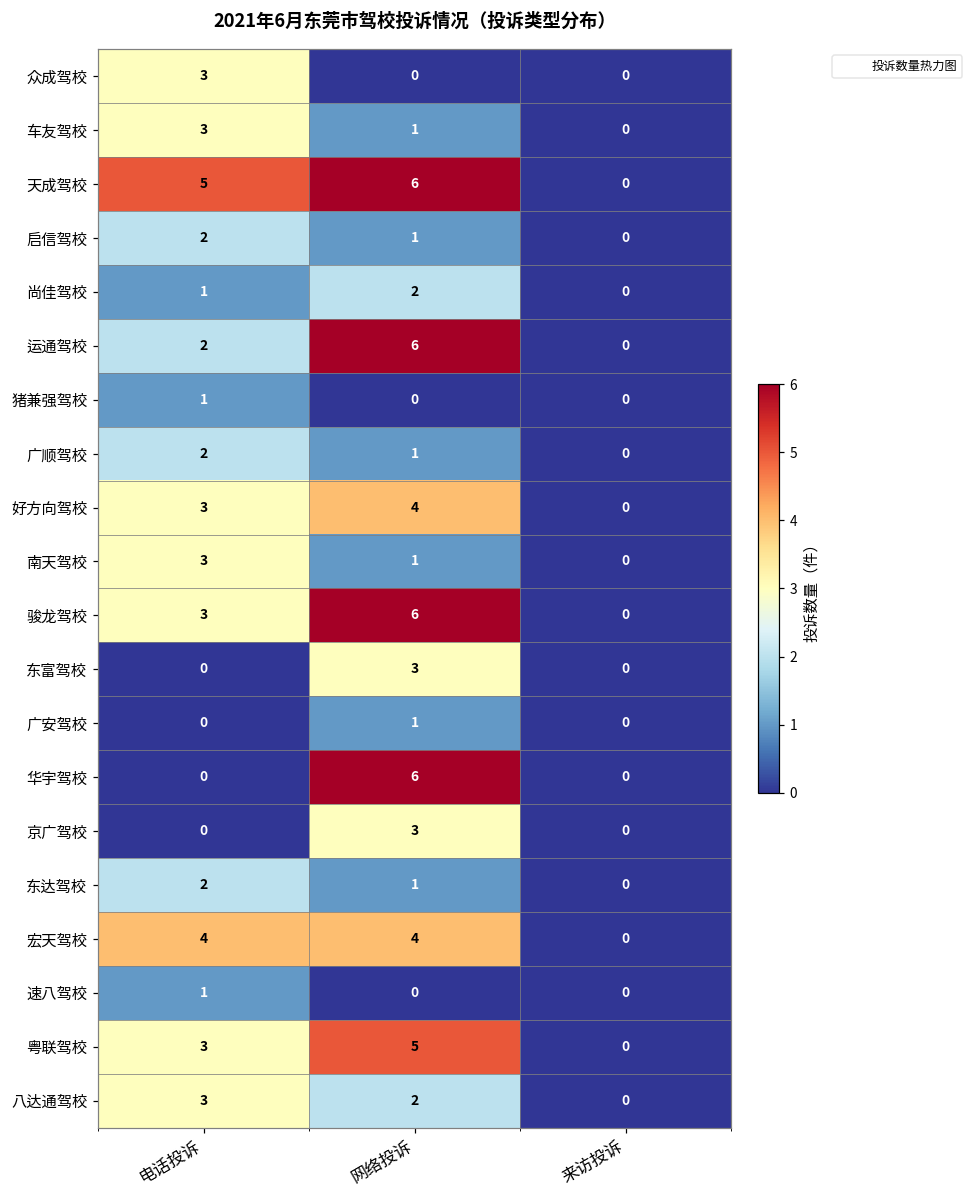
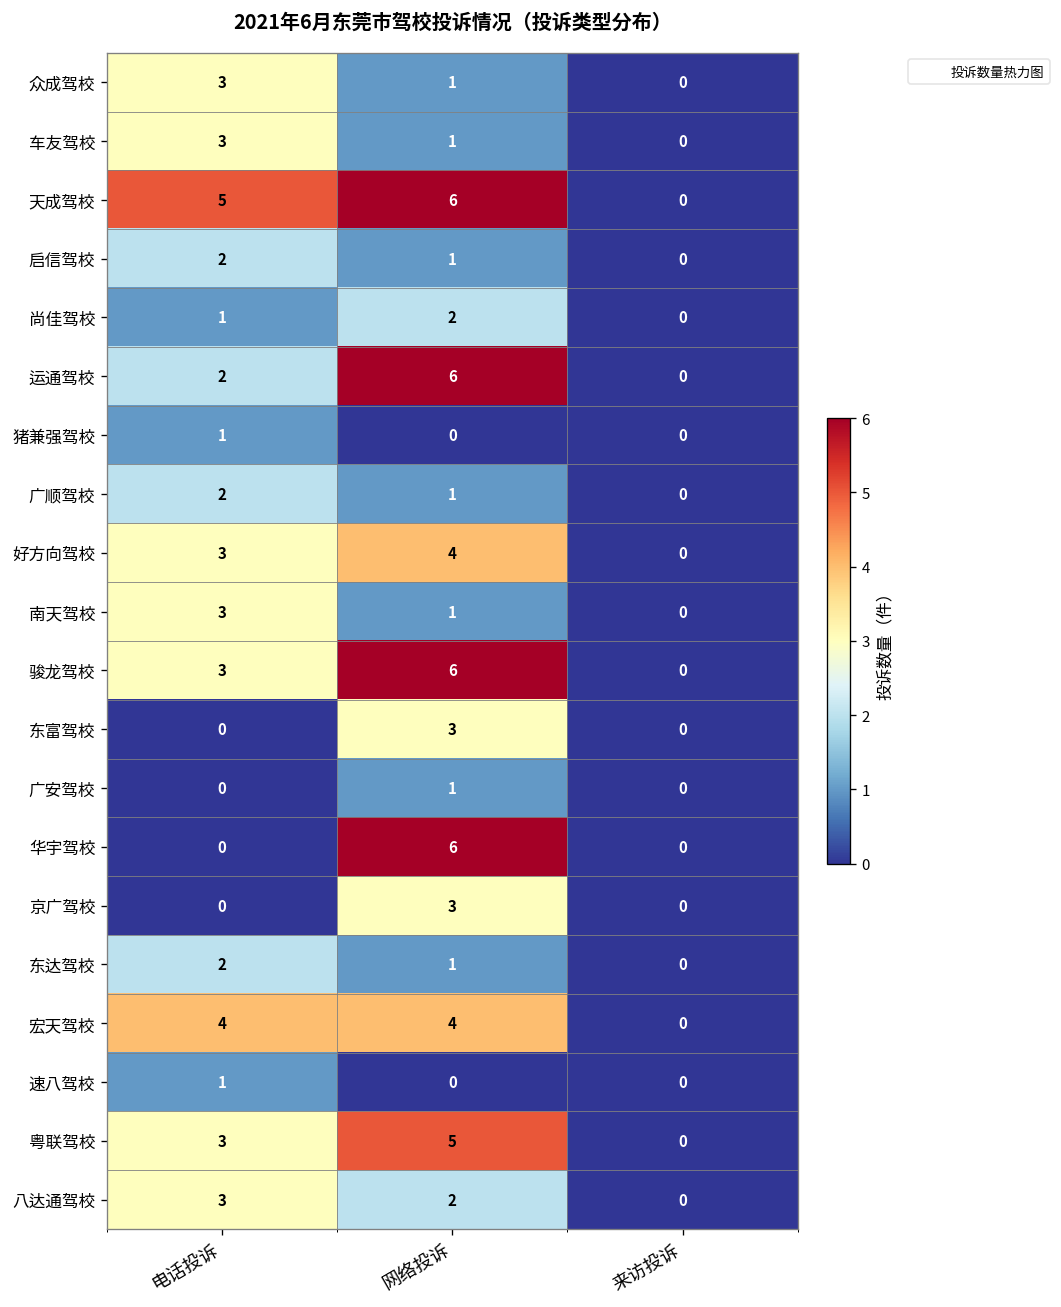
众成驾校, 网络投诉: 0 -> 1
